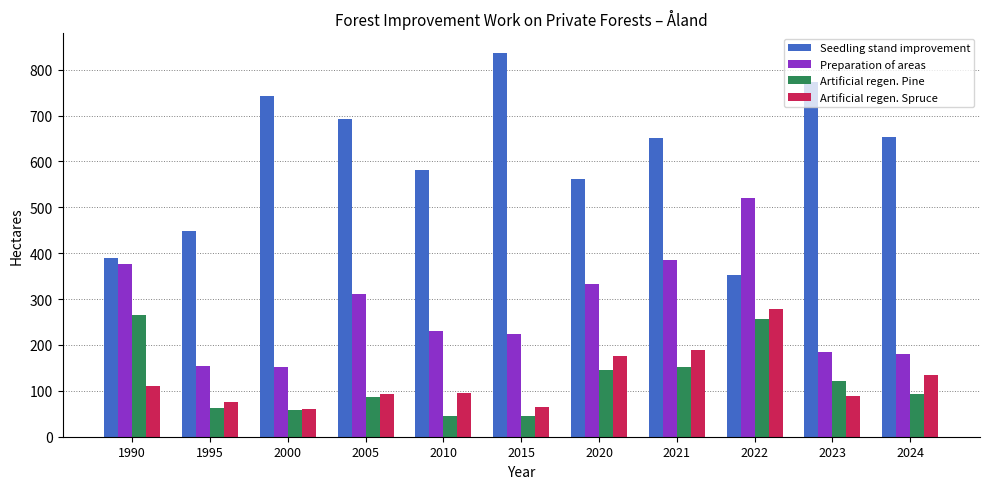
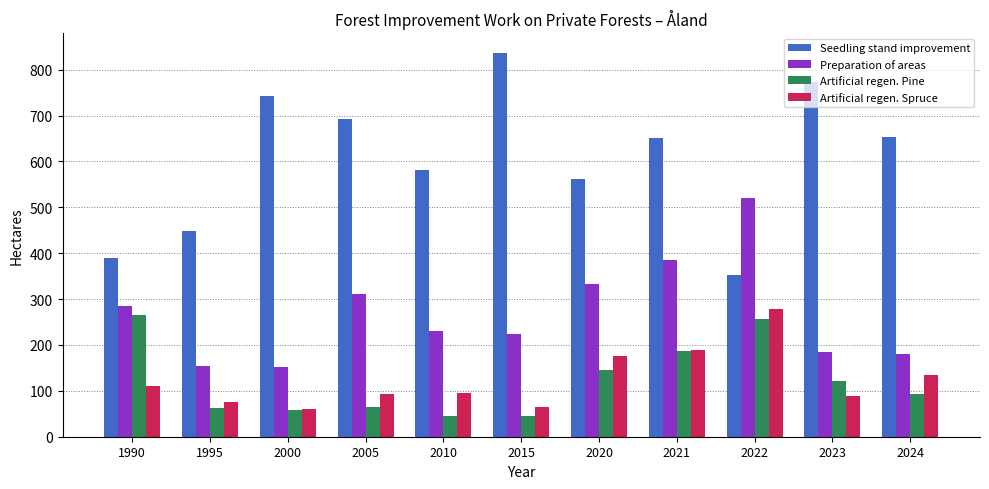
Preparation of areas, 1990: 380 -> 290
Artificial regen. Pine, 2005: 90 -> 70
Artificial regen. Pine, 2021: 150 -> 190
